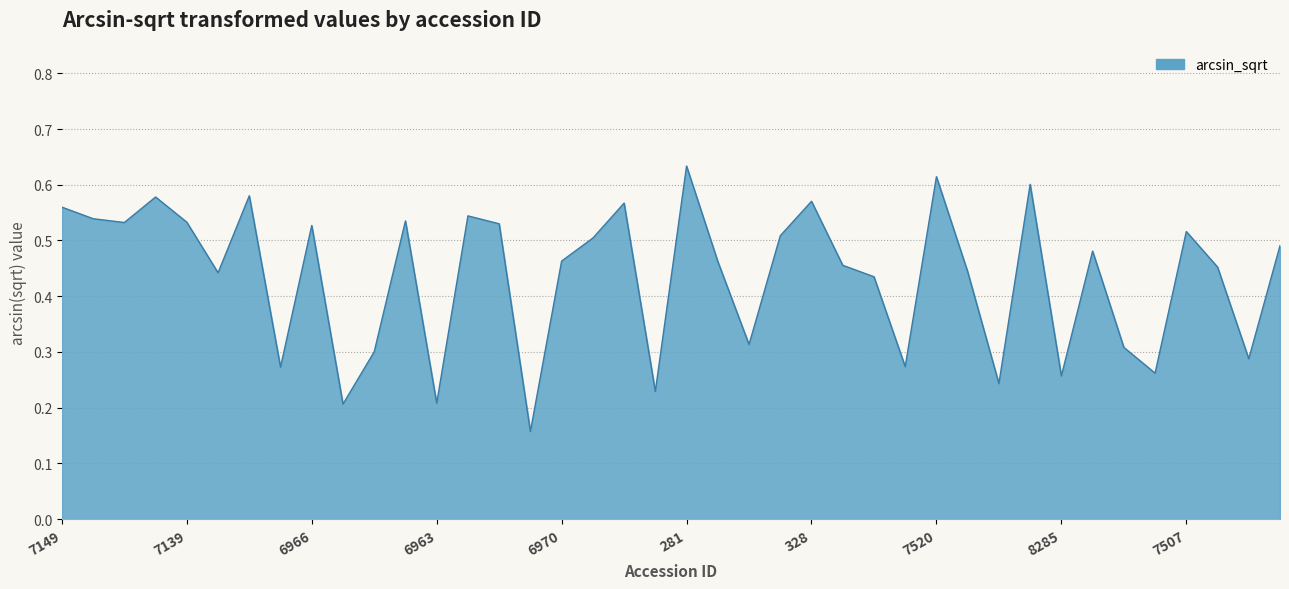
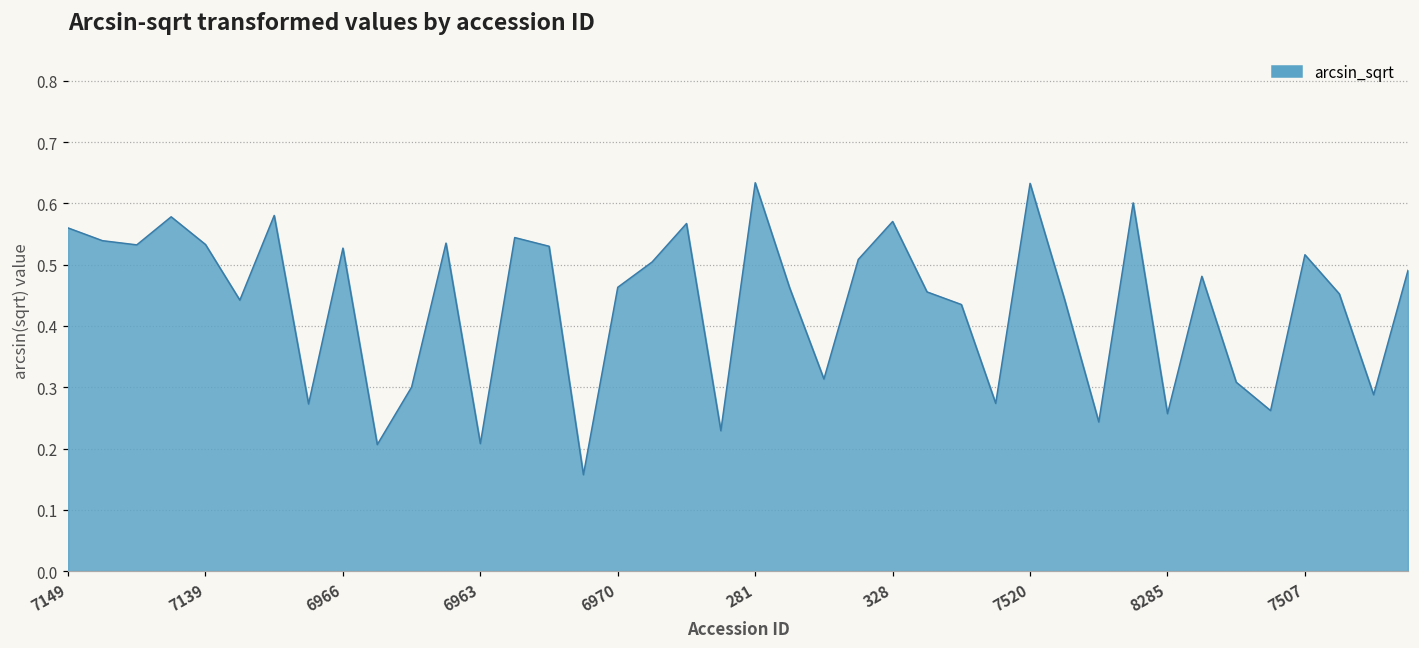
7520: 0.61 -> 0.63
